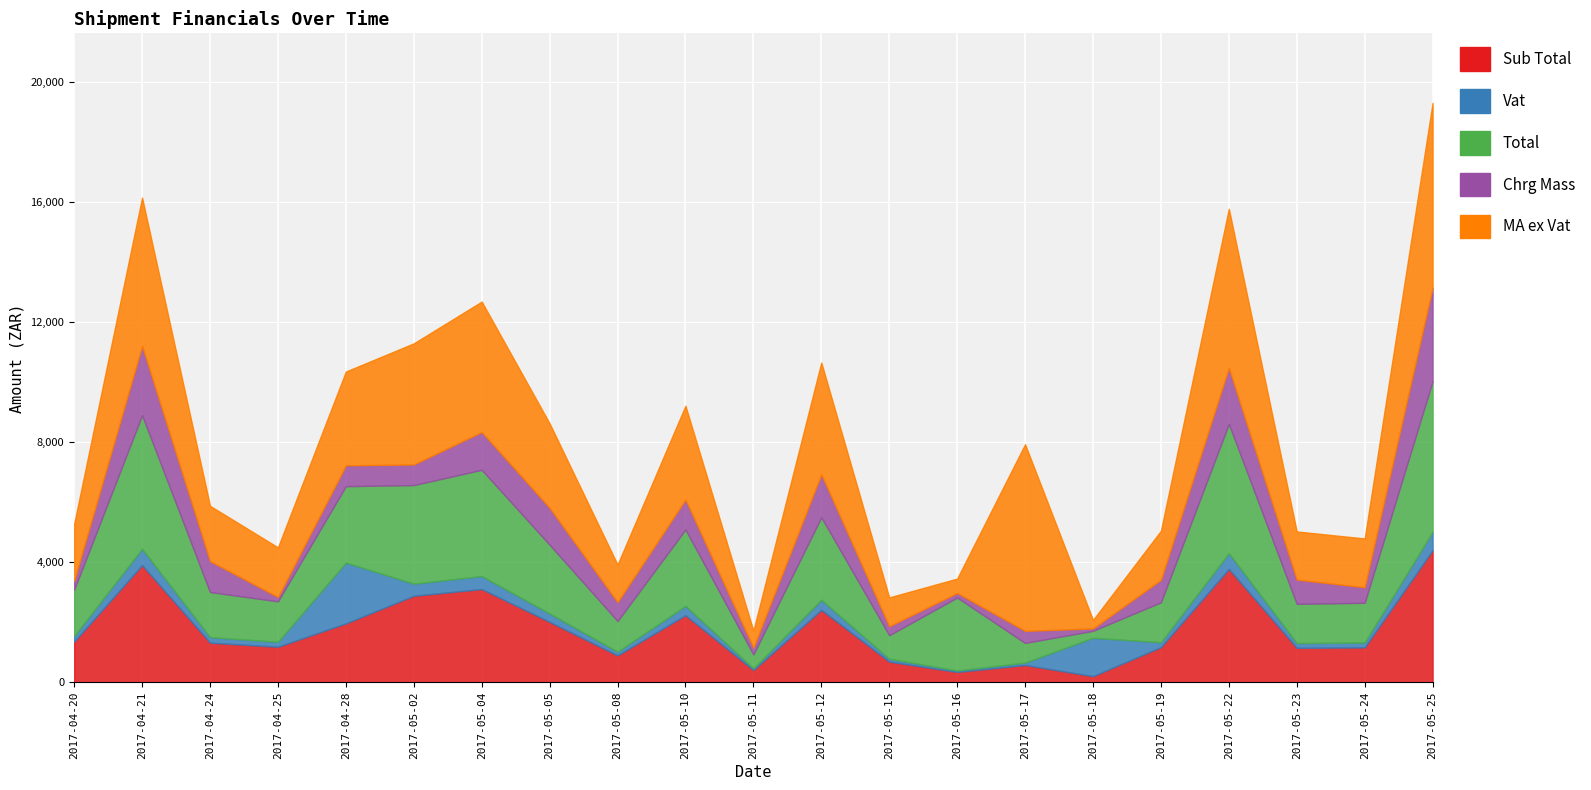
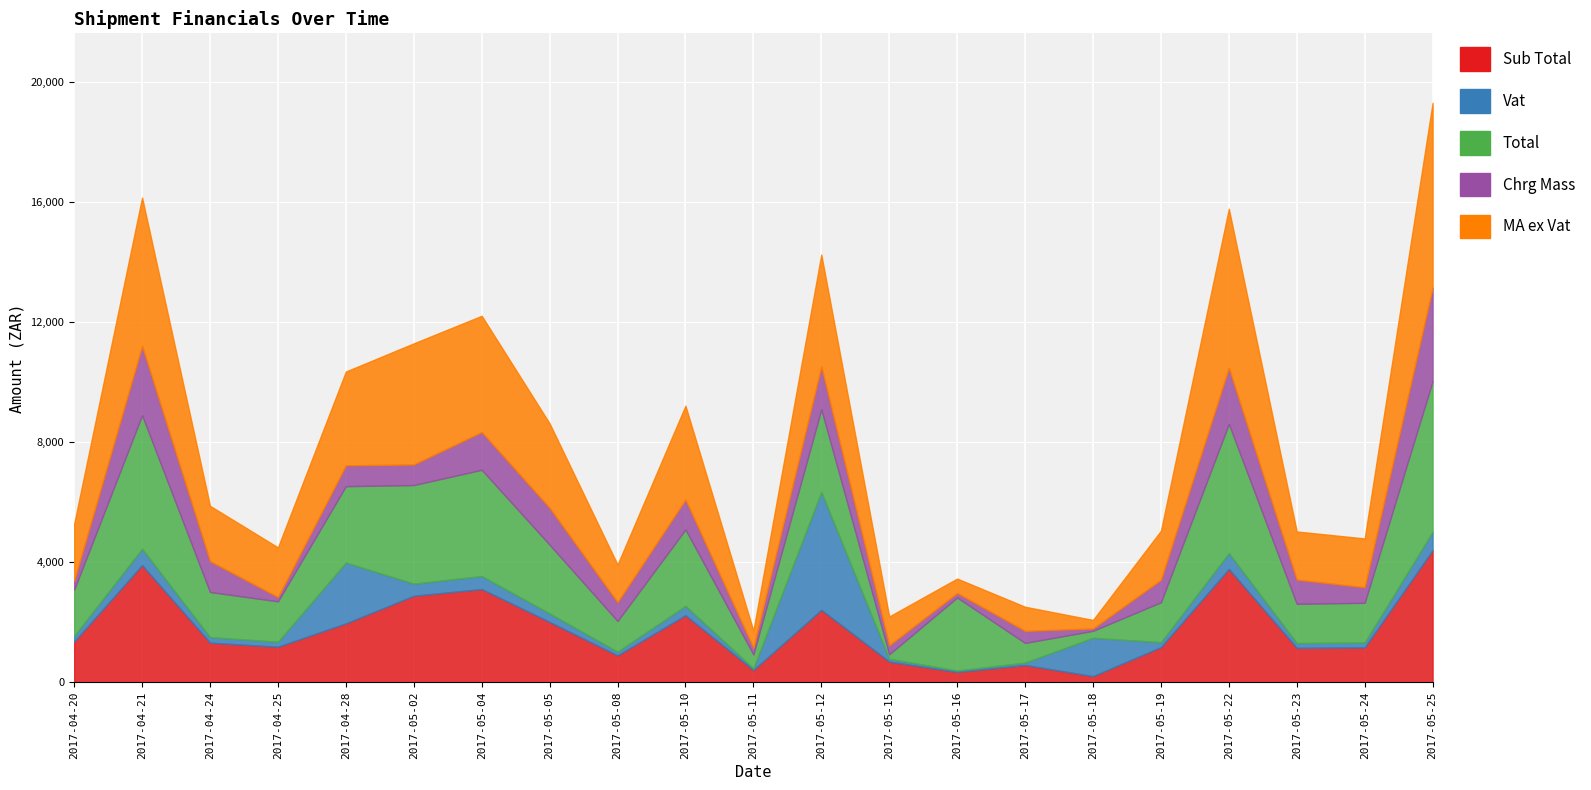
MA ex Vat, 2017-05-04: 4,300 -> 3,900
Vat, 2017-05-12: 300 -> 3,900
Total, 2017-05-15: 800 -> 100
MA ex Vat, 2017-05-17: 6,200 -> 800
